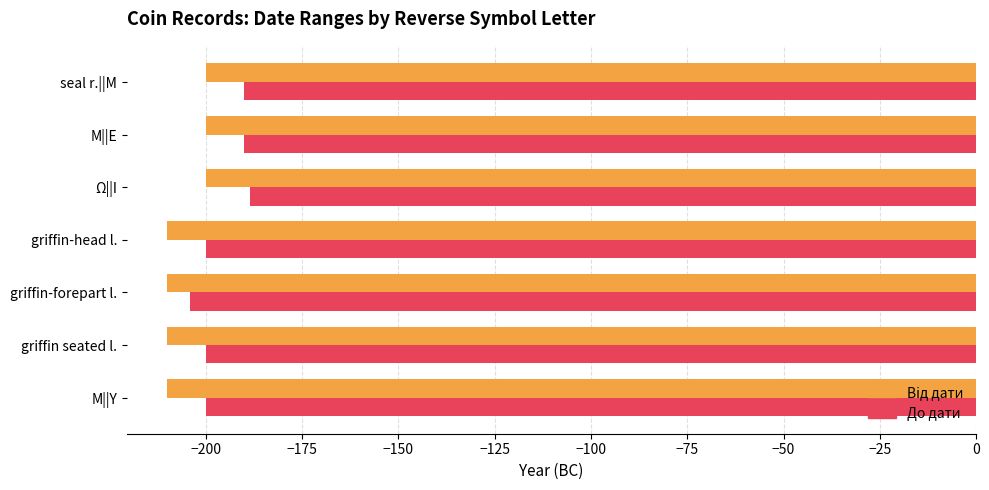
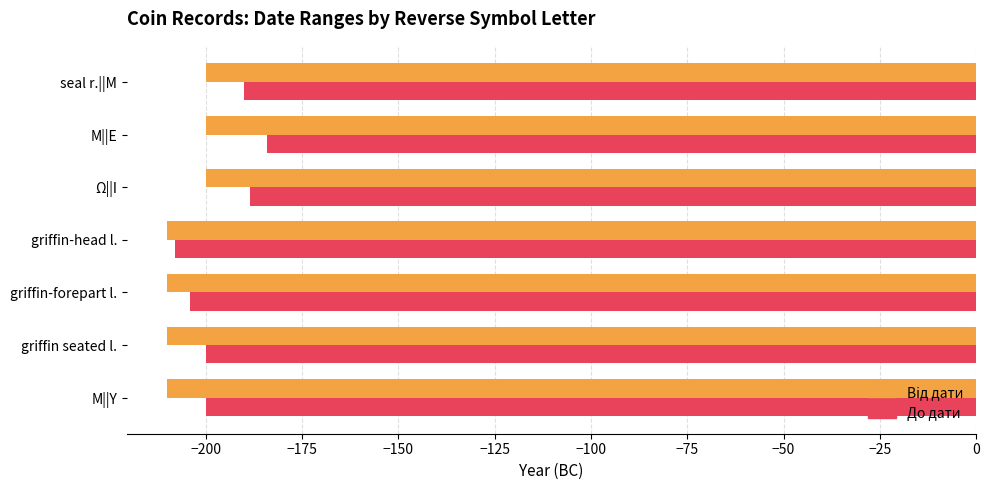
До дати, Μ||Ε: -190 -> -184
До дати, griffin-head l.: -200 -> -208
